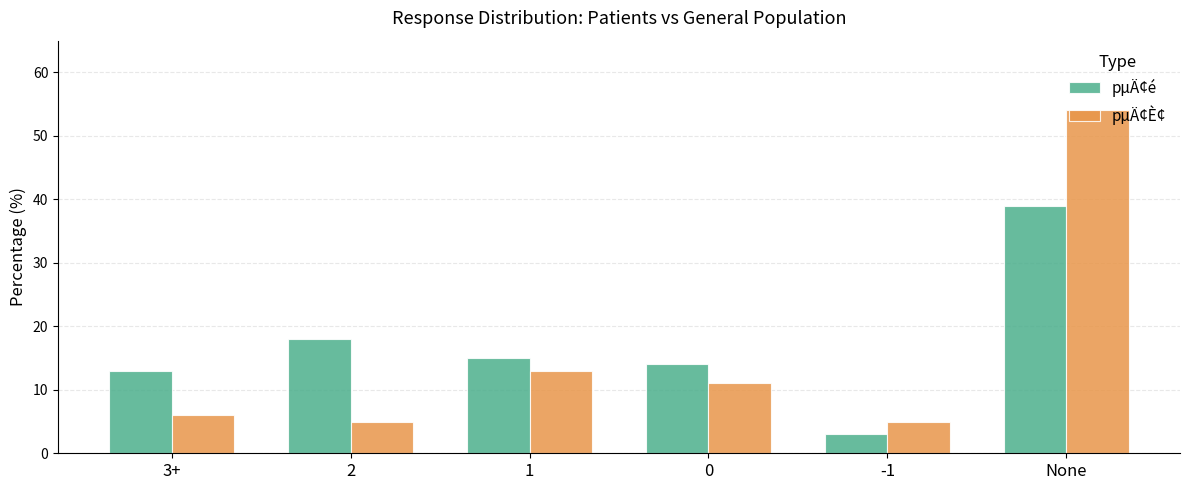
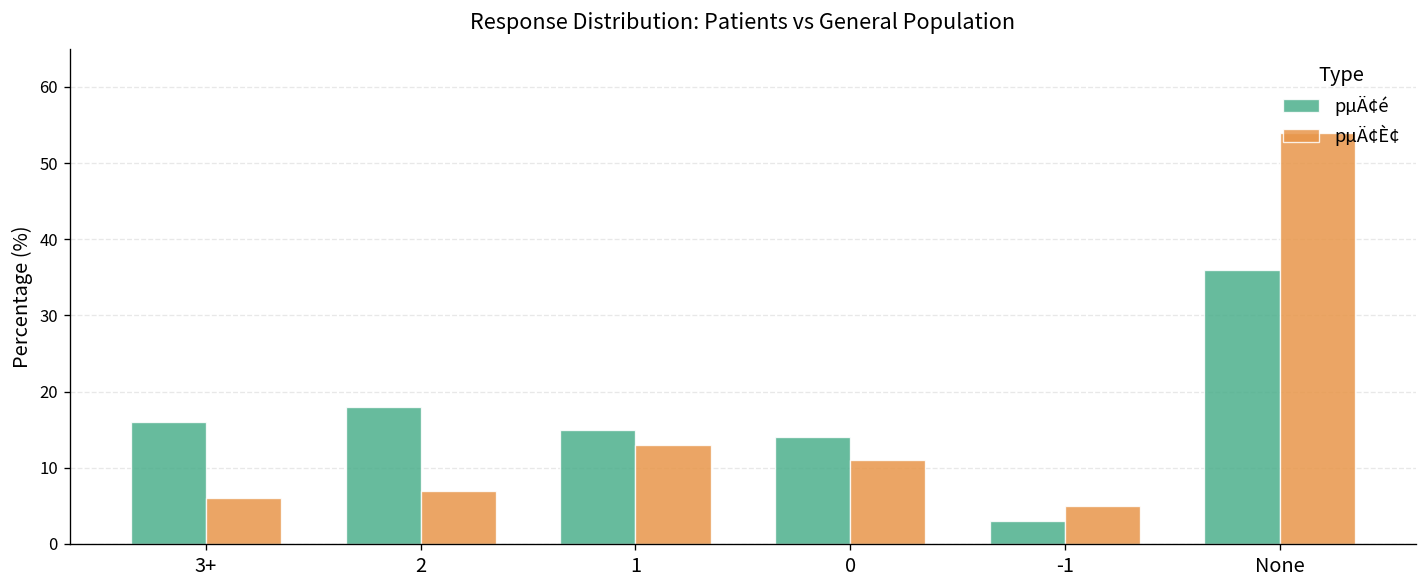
pµÄ¢é, 3+: 13 -> 16
pµÄ¢È¢, 2: 5 -> 7
pµÄ¢é, None: 39 -> 36
